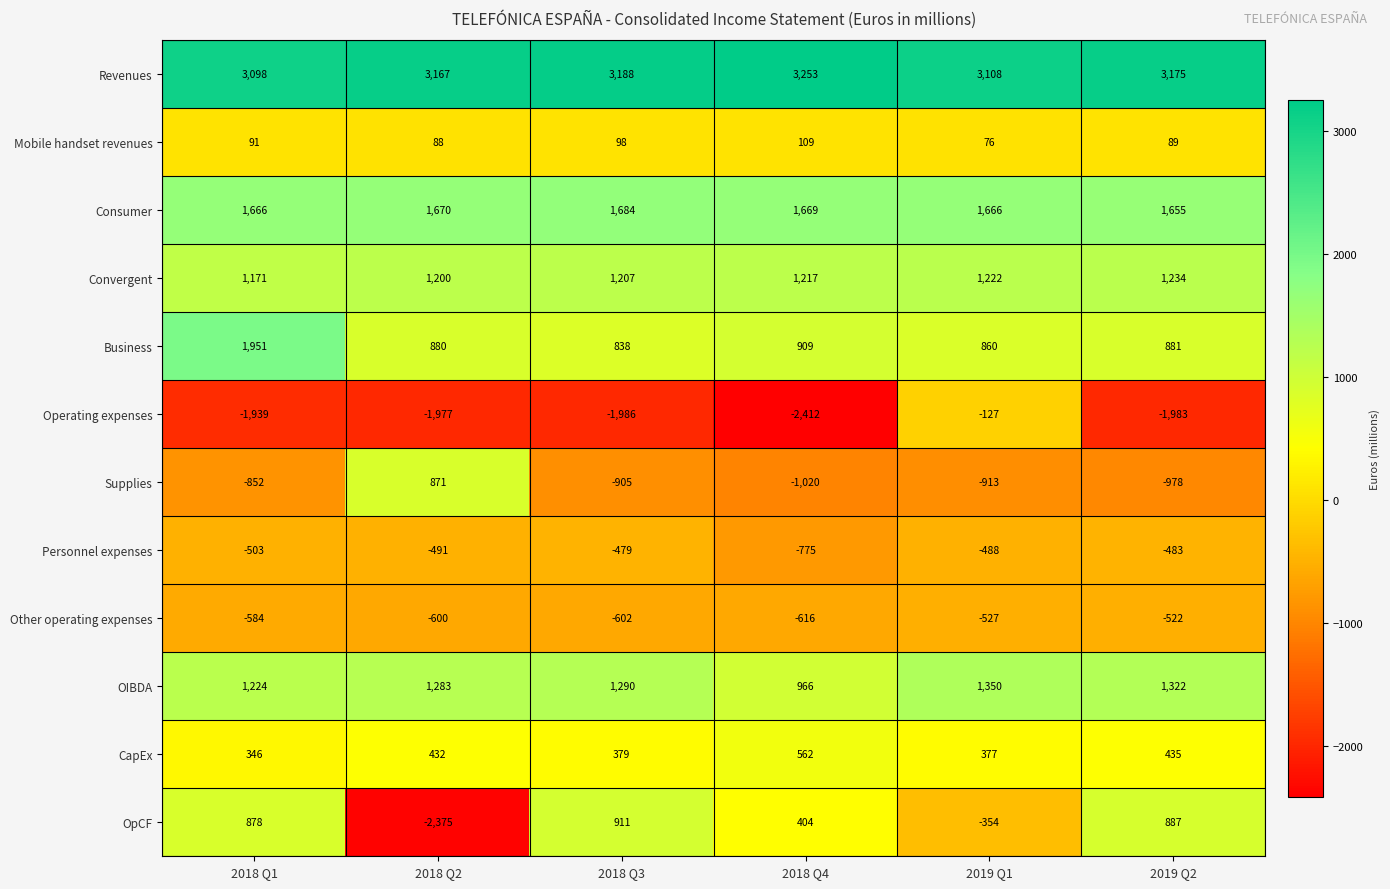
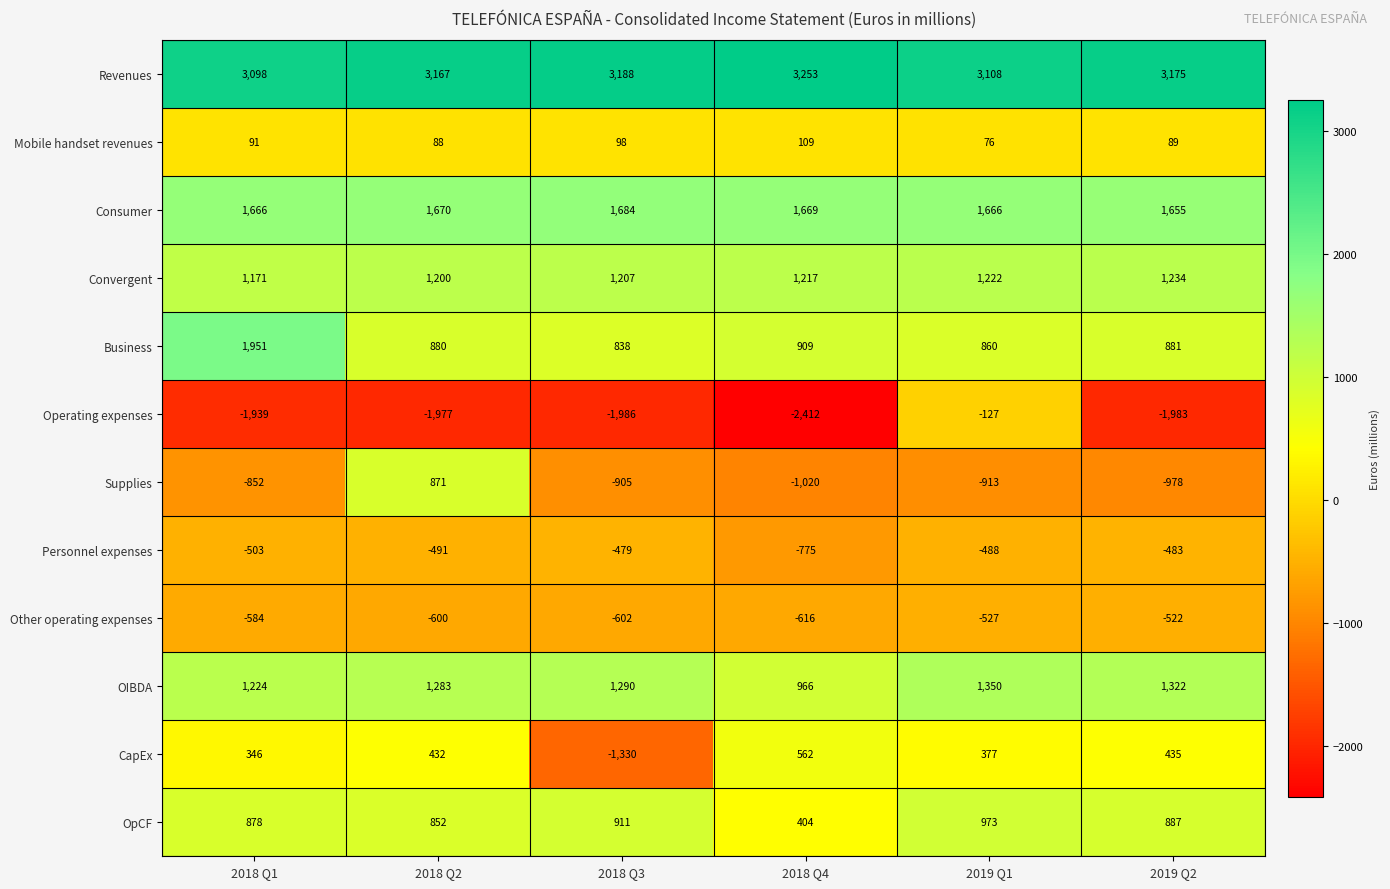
CapEx, 2018 Q3: 379 -> -1,330
OpCF, 2018 Q2: -2,375 -> 852
OpCF, 2019 Q1: -354 -> 973
